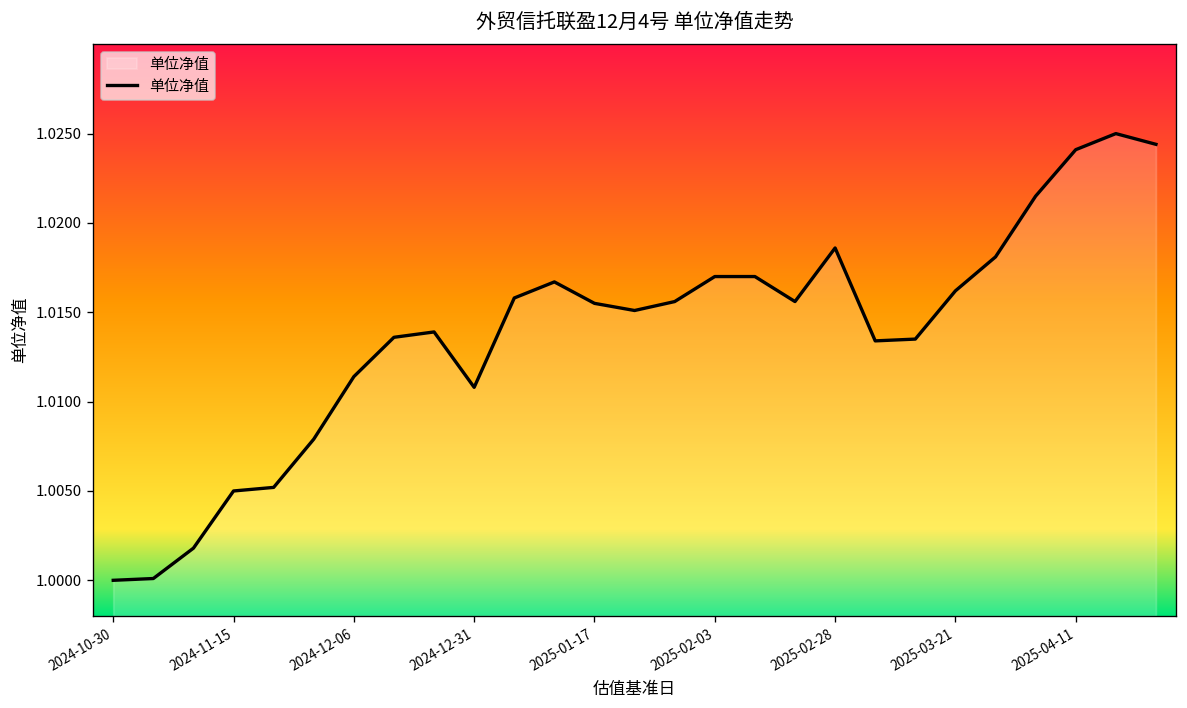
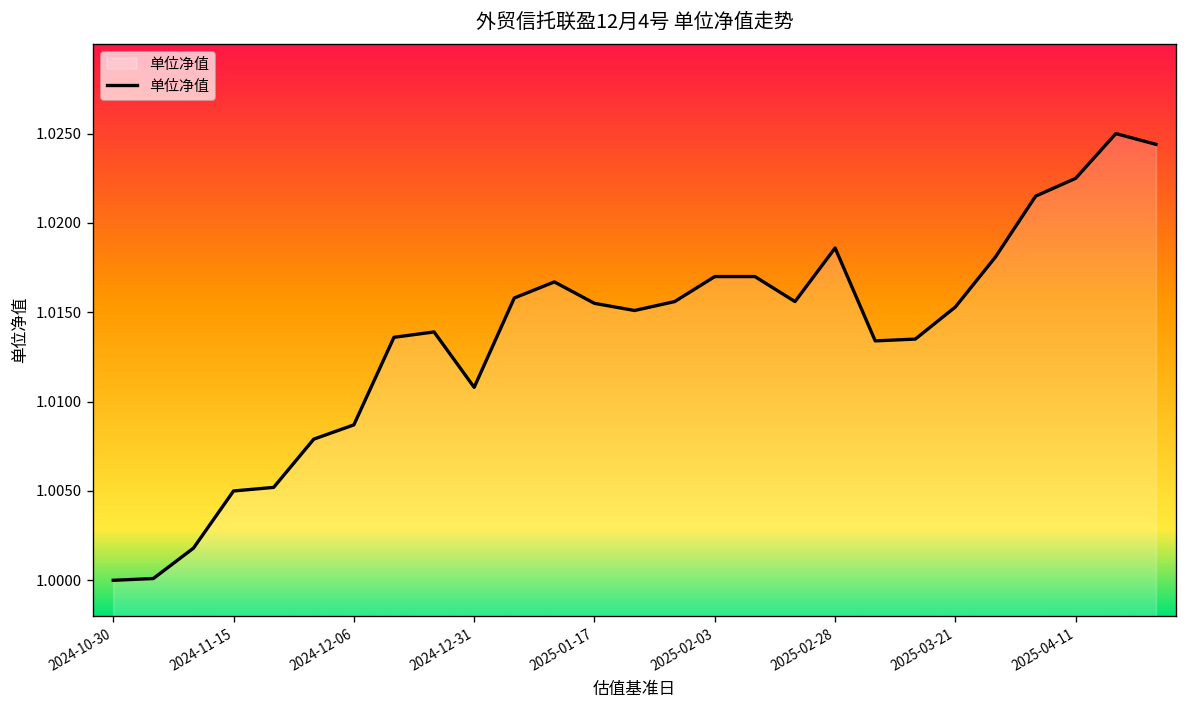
2024-12-06: 1.0114 -> 1.0087
2025-03-21: 1.0162 -> 1.0153
2025-04-11: 1.0241 -> 1.0225
